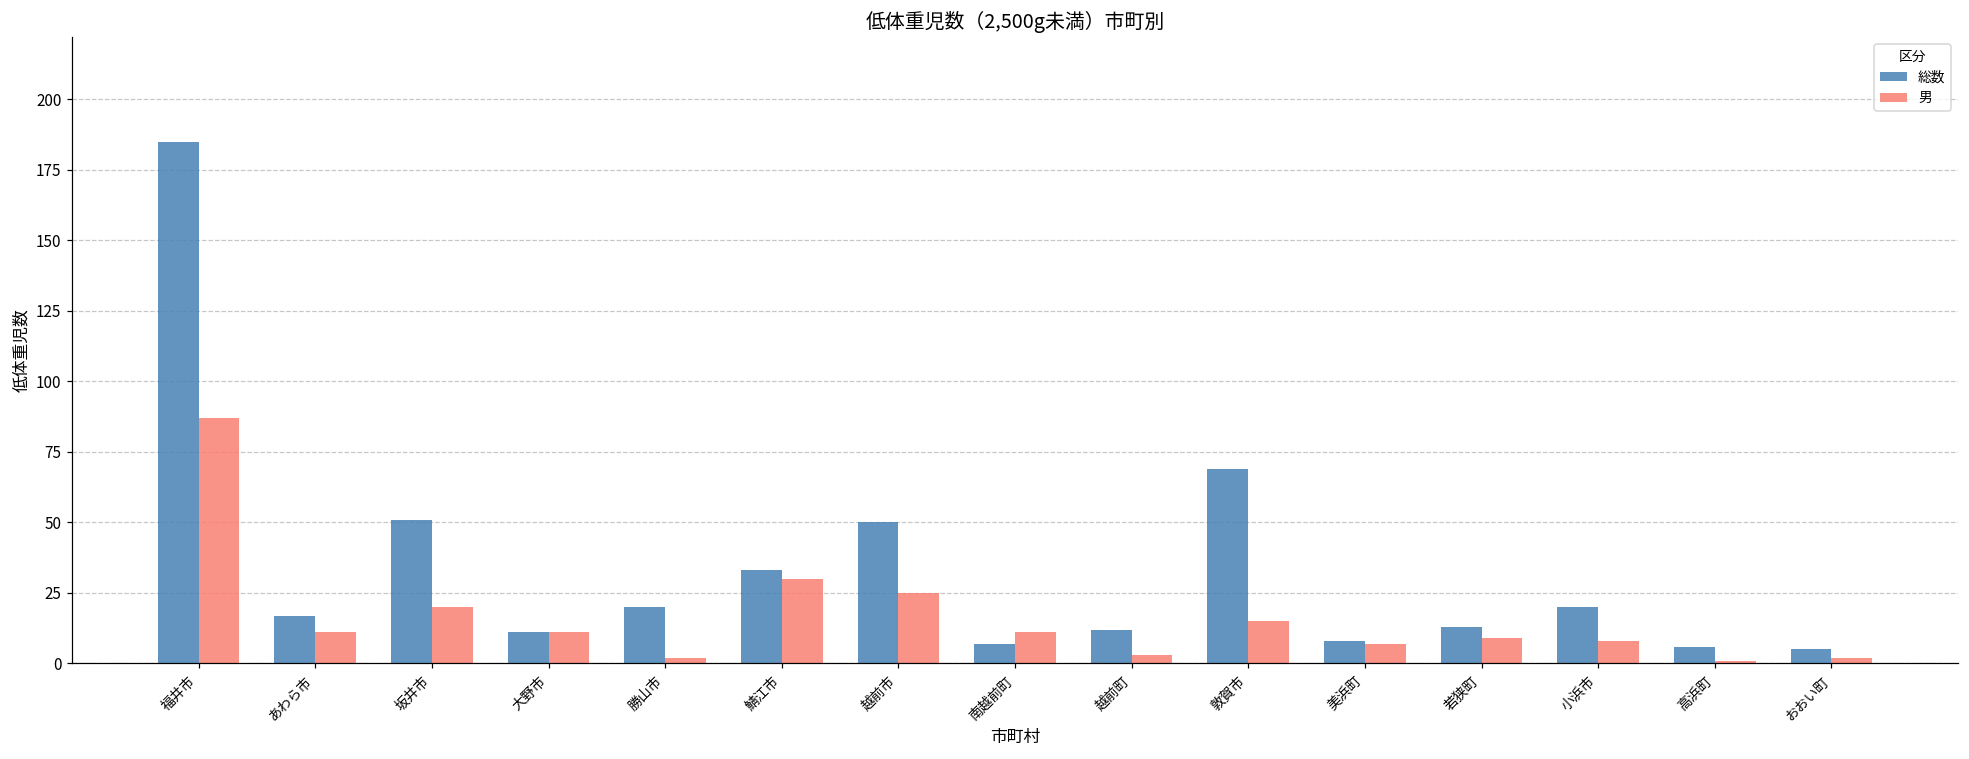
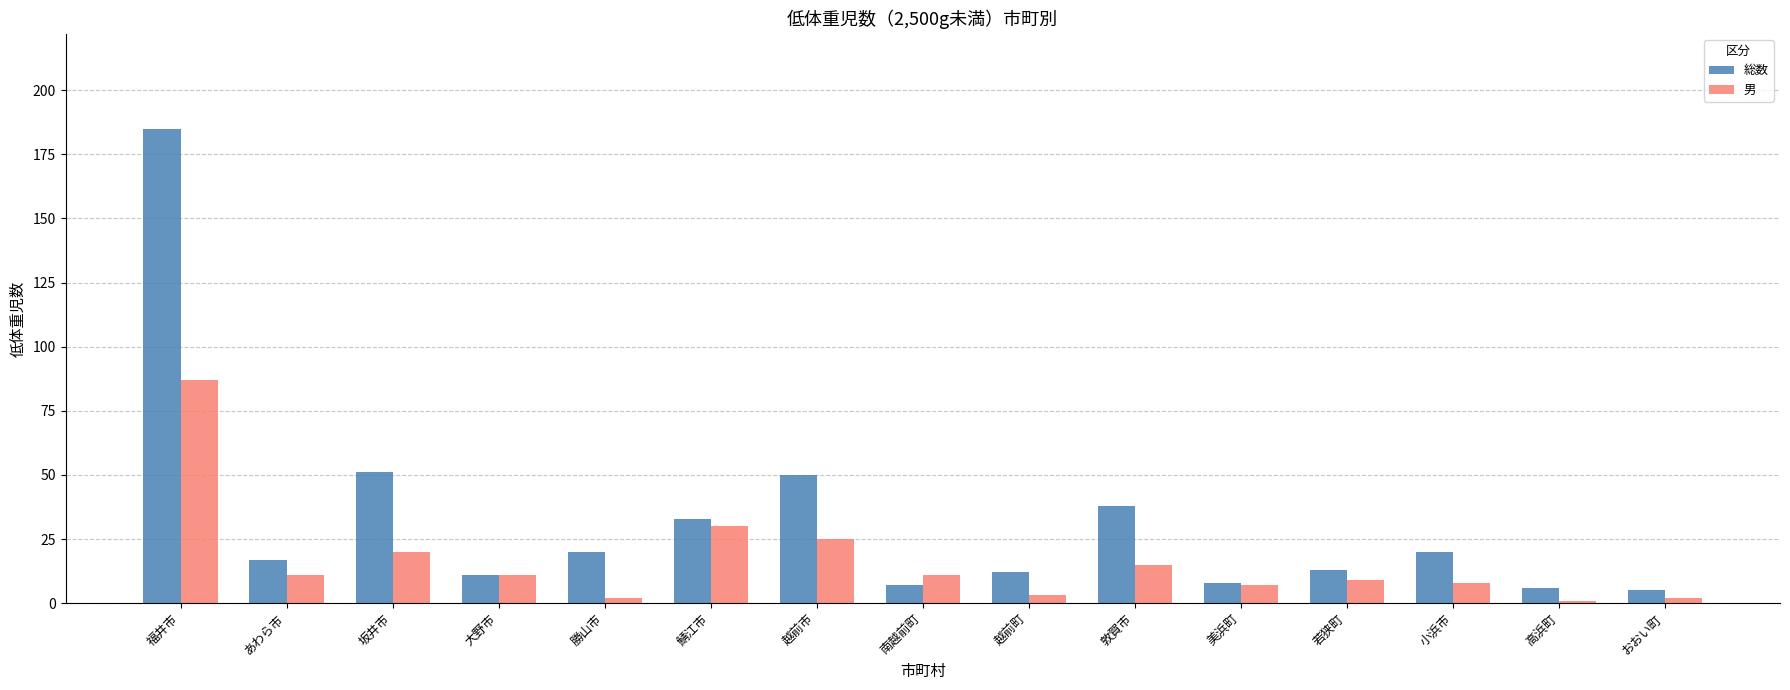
総数, 敦賀市: 69 -> 38
